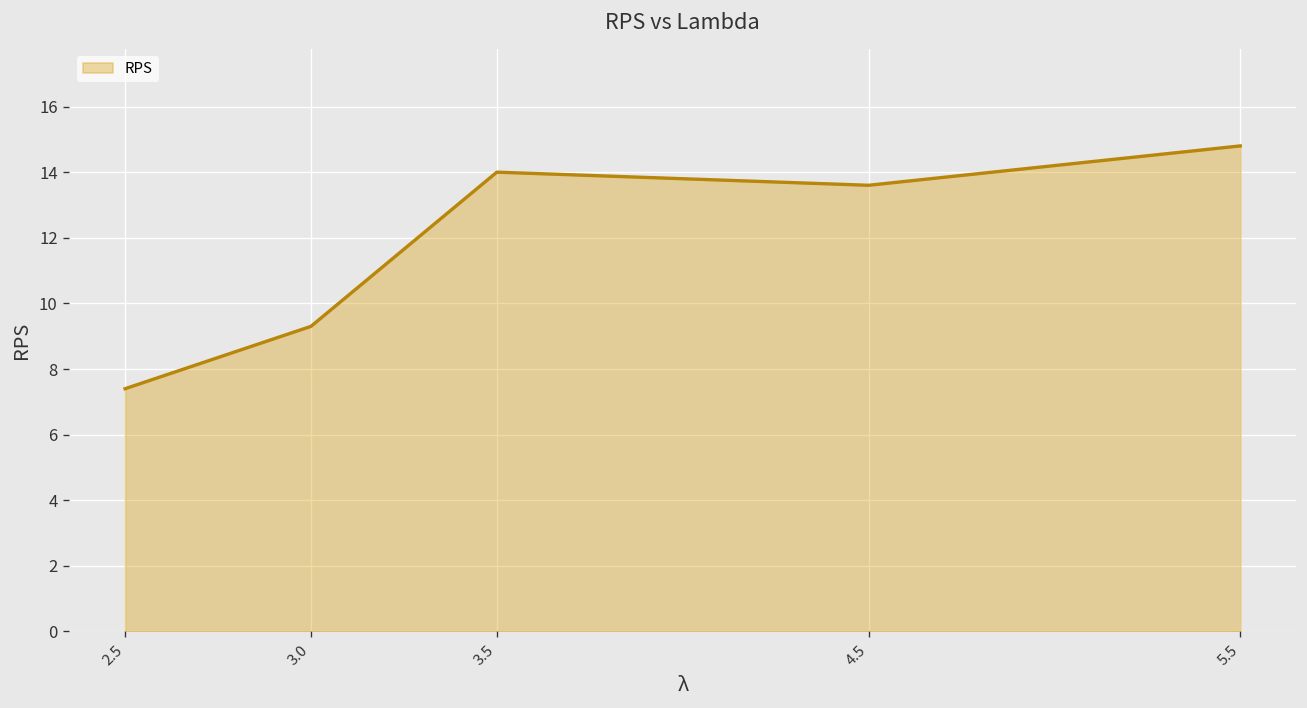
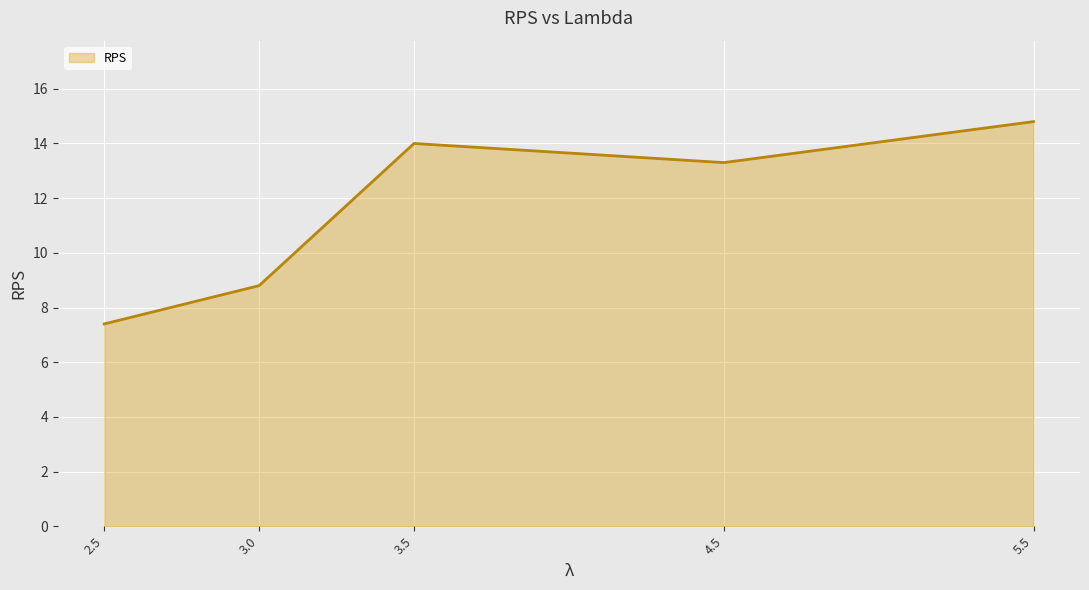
3.0: 9.3 -> 8.8
4.5: 13.6 -> 13.3
